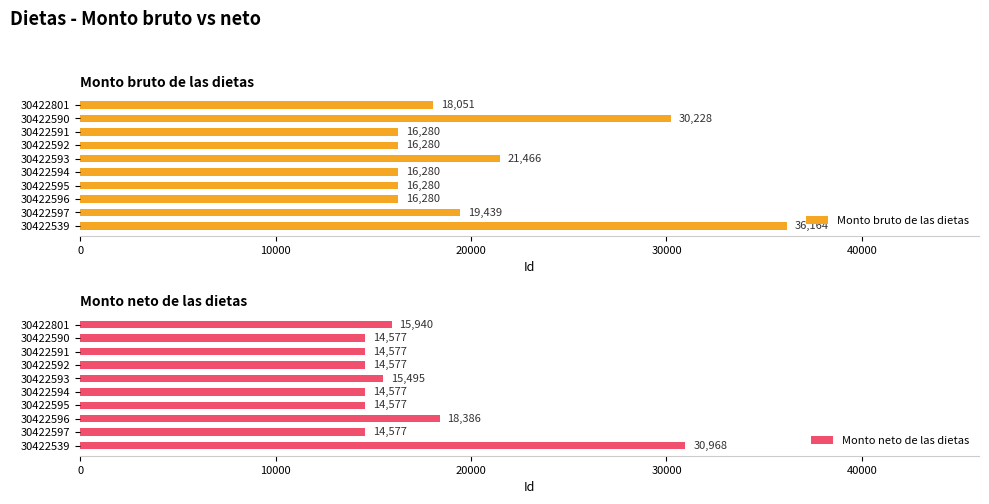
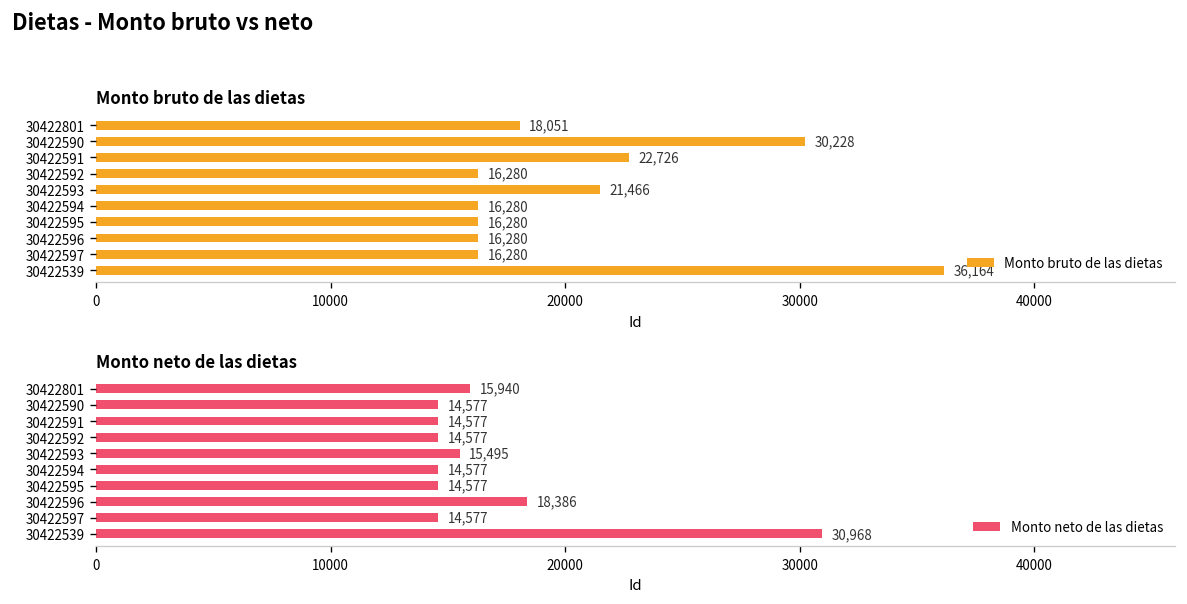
Monto bruto de las dietas, 30422591: 16,280 -> 22,726
Monto bruto de las dietas, 30422597: 19,439 -> 16,280
